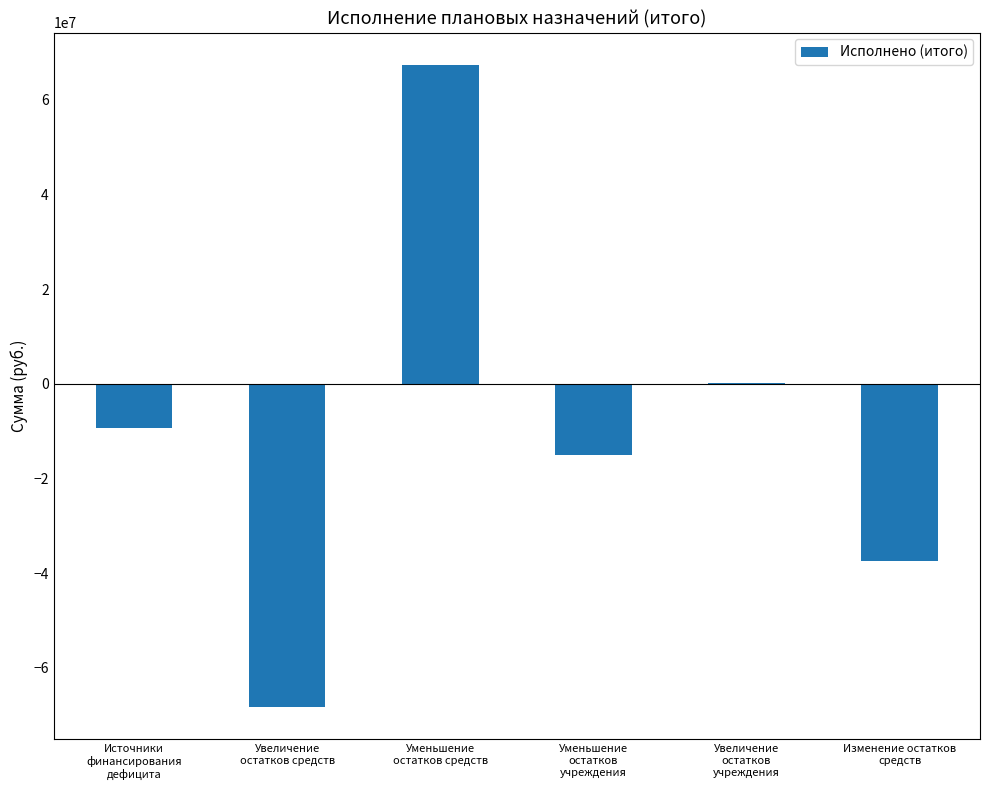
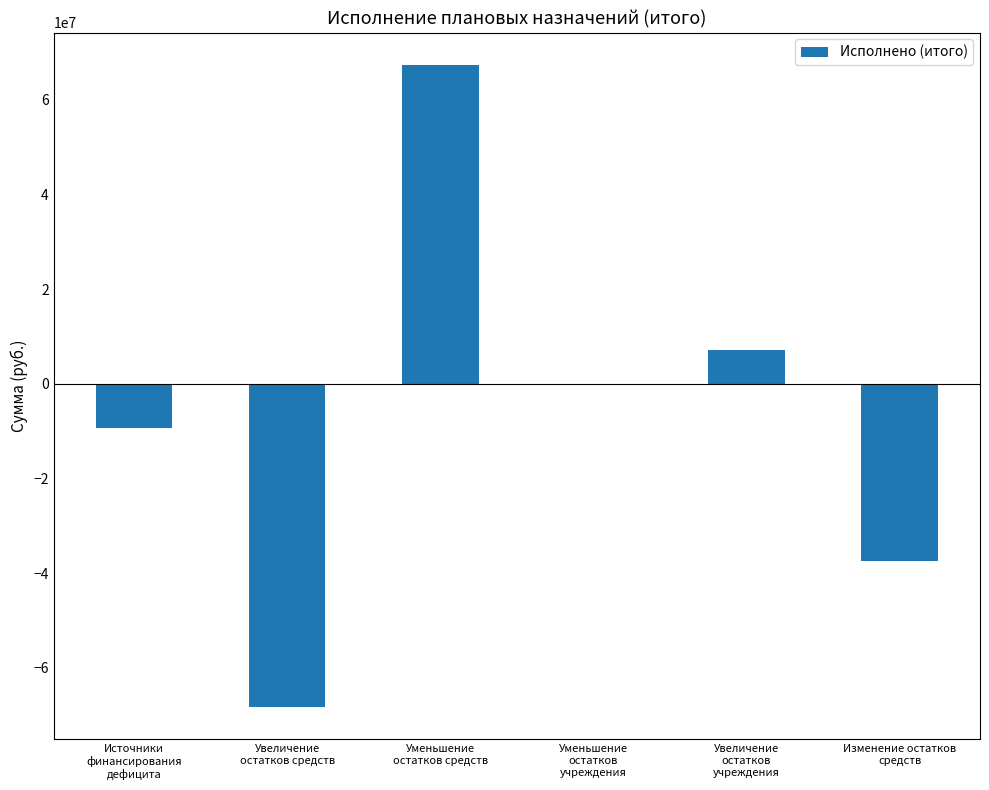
Уменьшение остатков учреждения: -15000000 -> 0
Увеличение остатков учреждения: 0 -> 7000000
